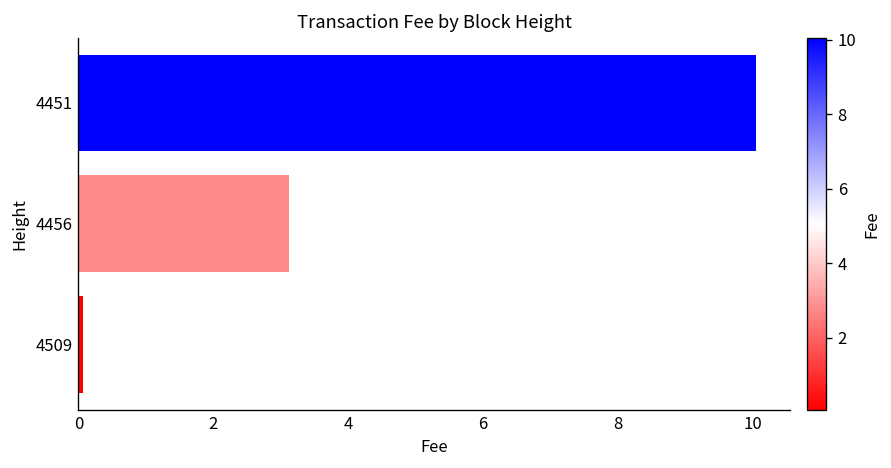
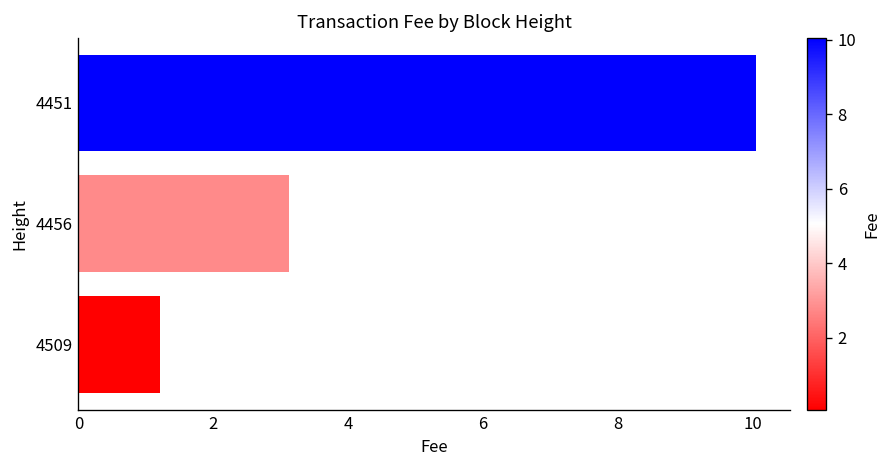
4509: 0.1 -> 1.2
